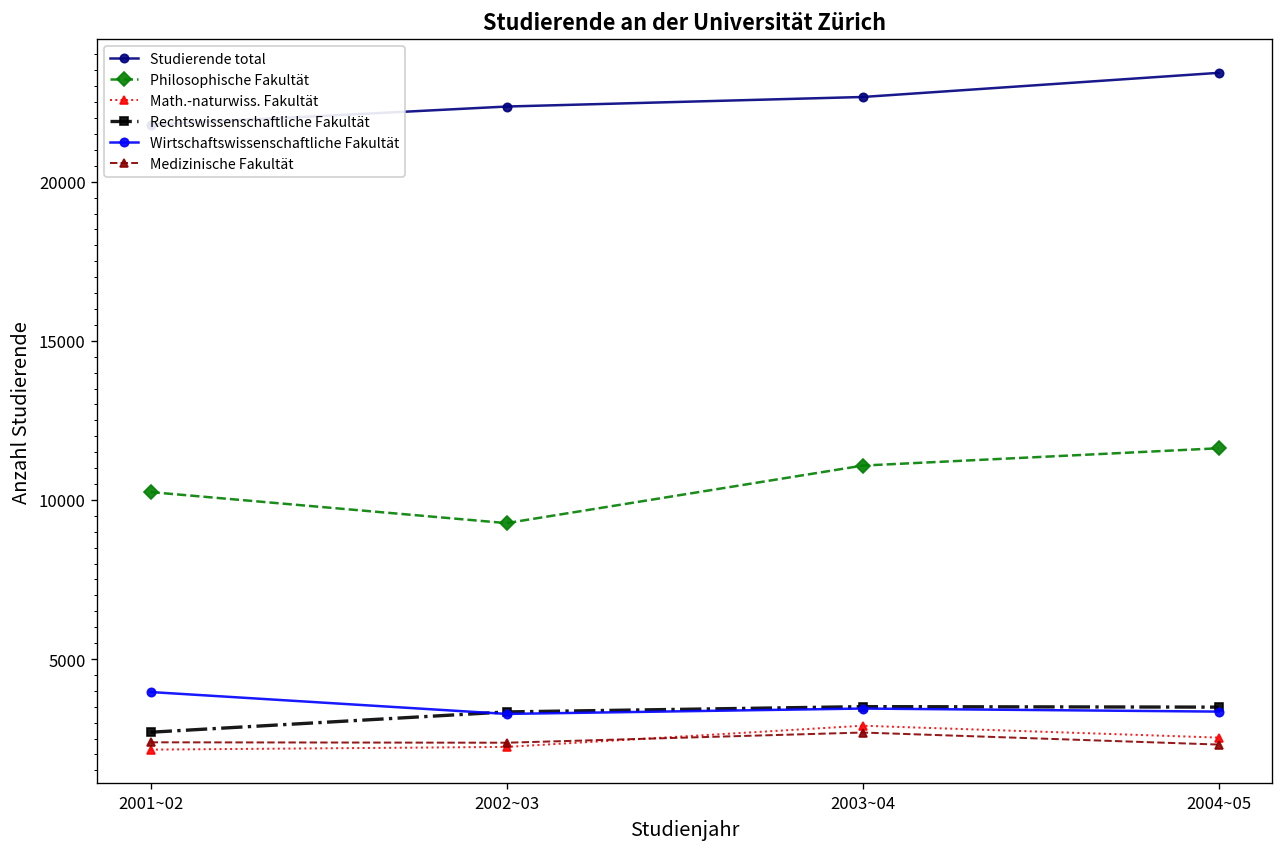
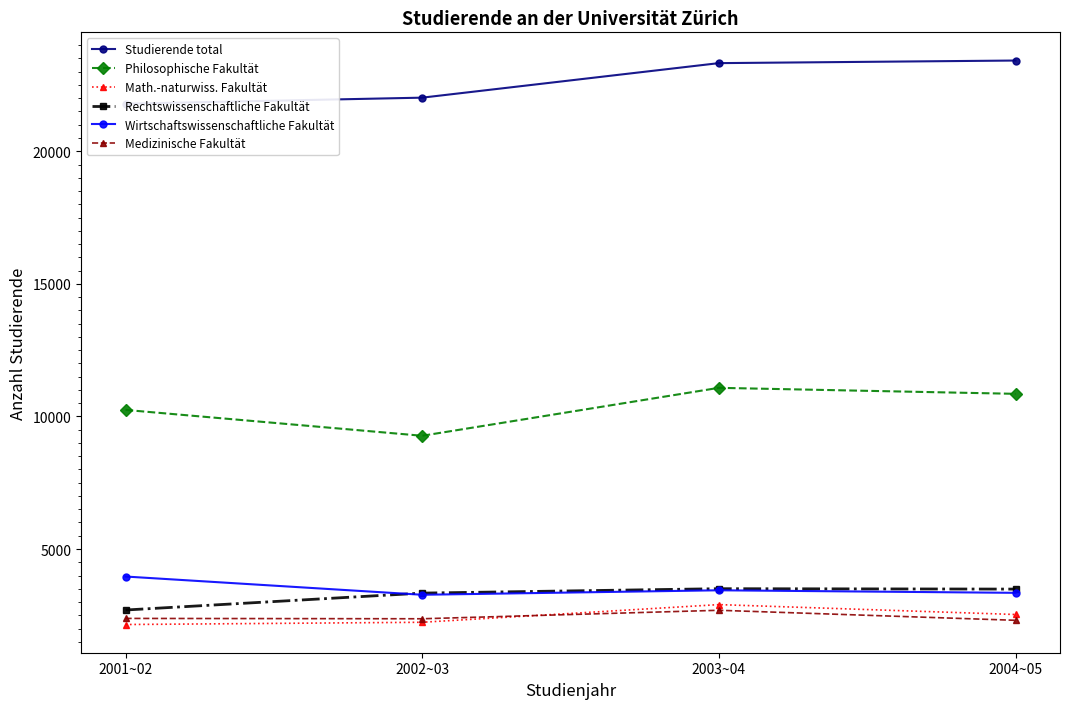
Studierende total, 2002~03: 22400 -> 22000
Studierende total, 2003~04: 22700 -> 23300
Philosophische Fakultät, 2004~05: 11600 -> 10900
